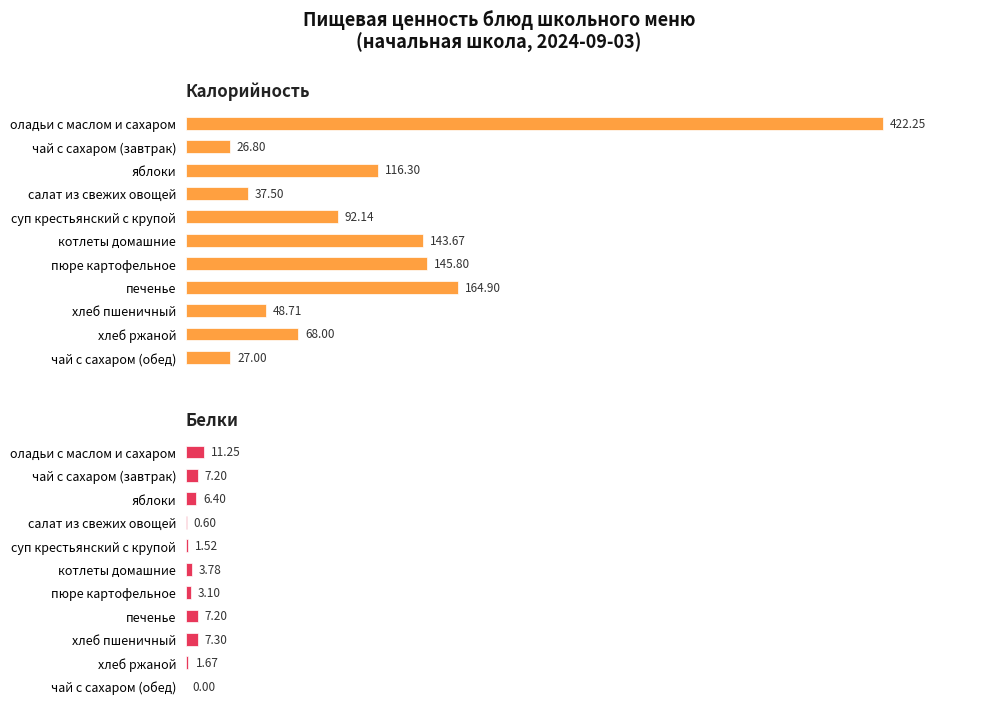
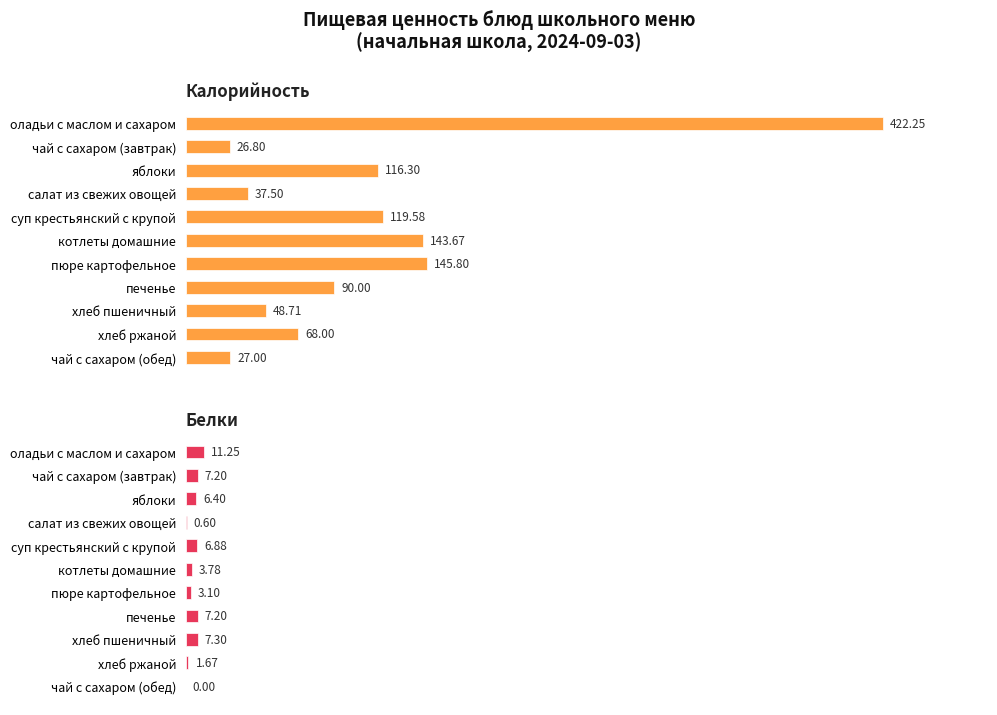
Калорийность, суп крестьянский с крупой: 92.14 -> 119.58
Калорийность, печенье: 164.90 -> 90.00
Белки, суп крестьянский с крупой: 1.52 -> 6.88
